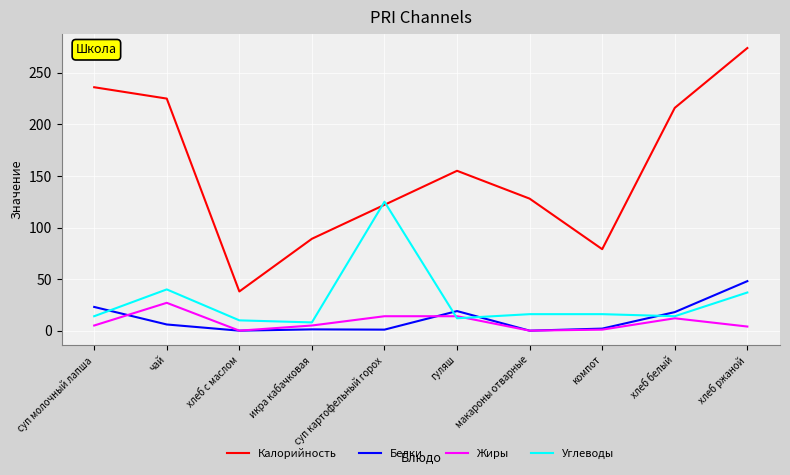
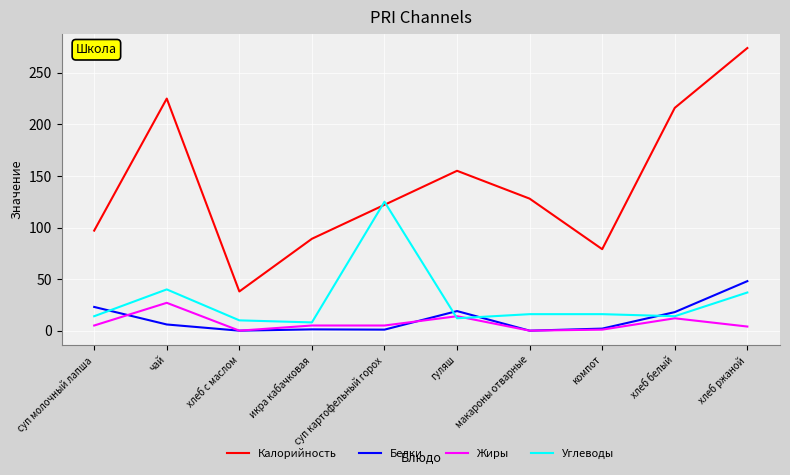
Калорийность, суп молочный лапша: 236 -> 97
Жиры, суп картофельный горох: 14 -> 5
